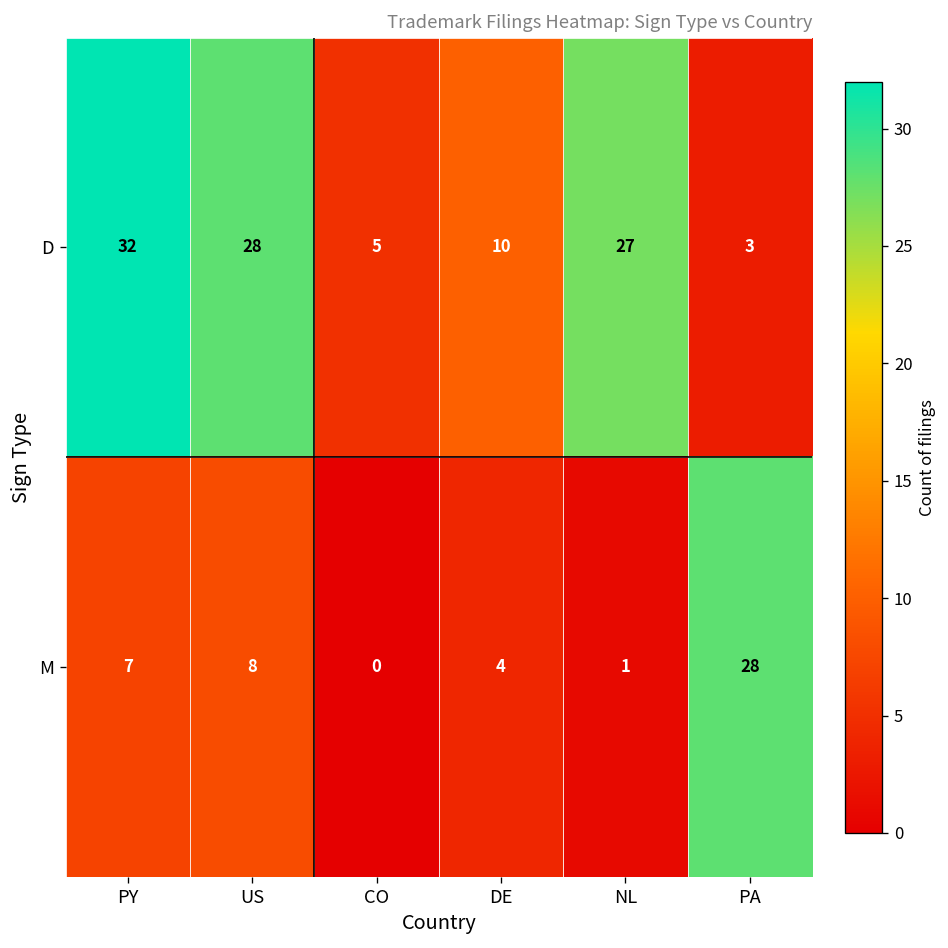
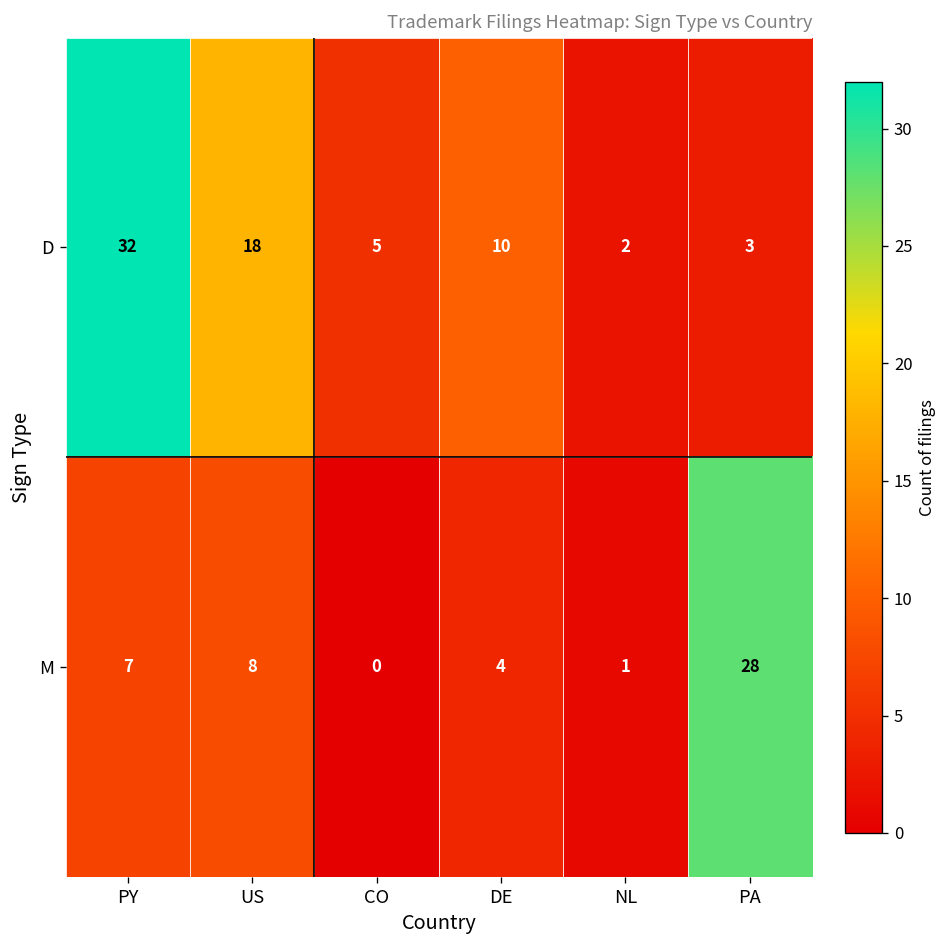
D, US: 28 -> 18
D, NL: 27 -> 2
